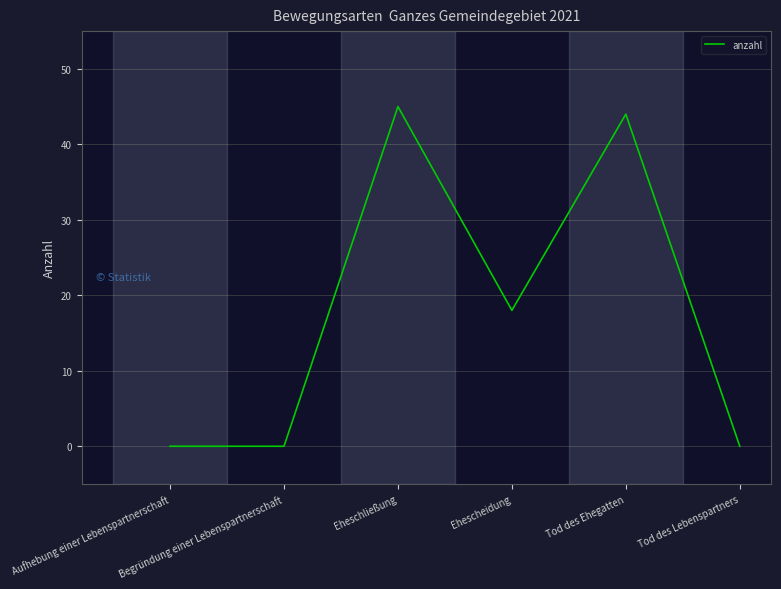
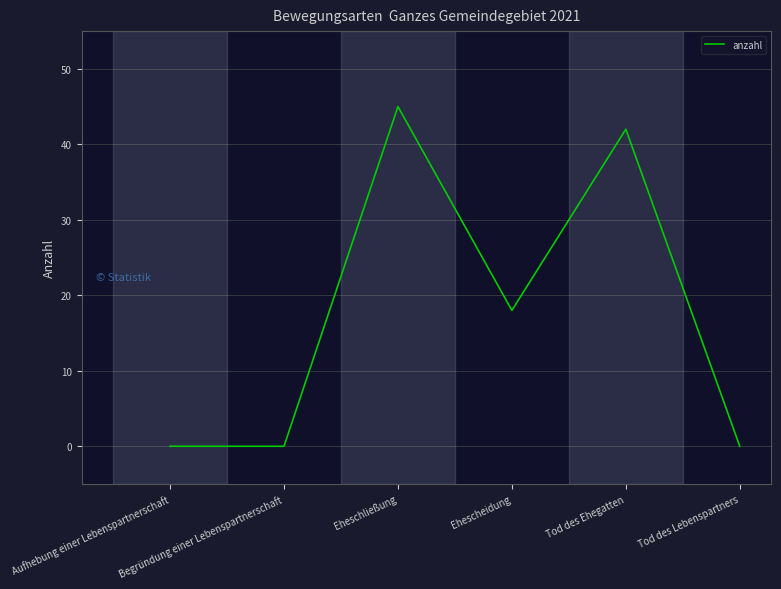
Tod des Ehegatten: 44 -> 42
